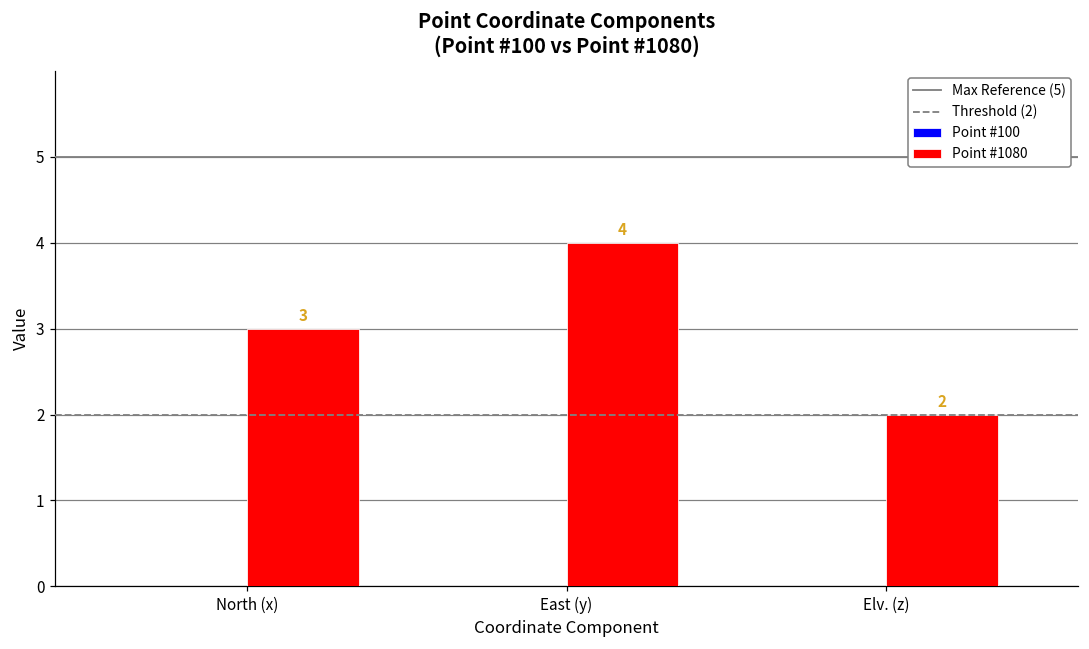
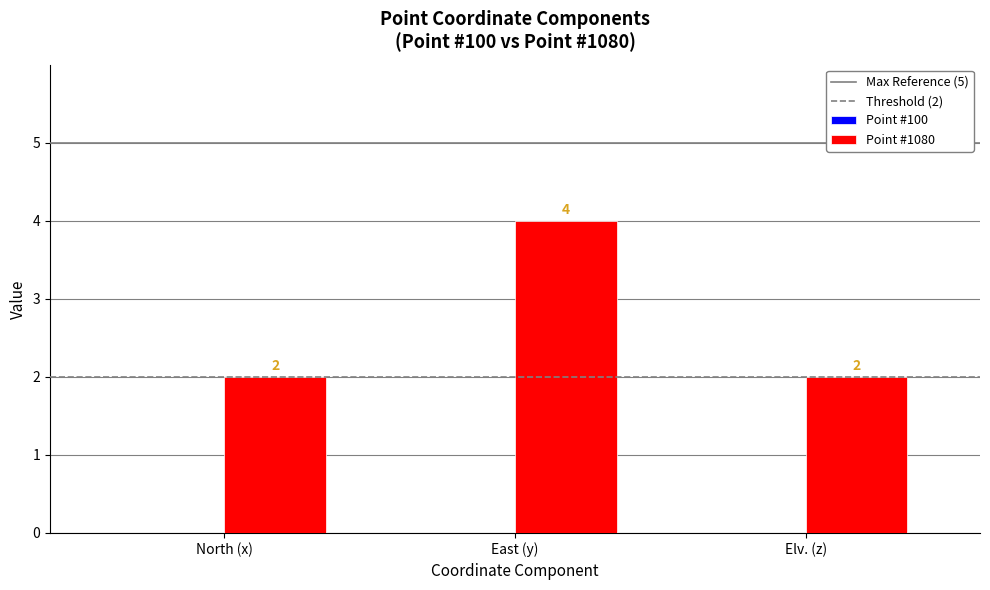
Point #1080, North (x): 3 -> 2
